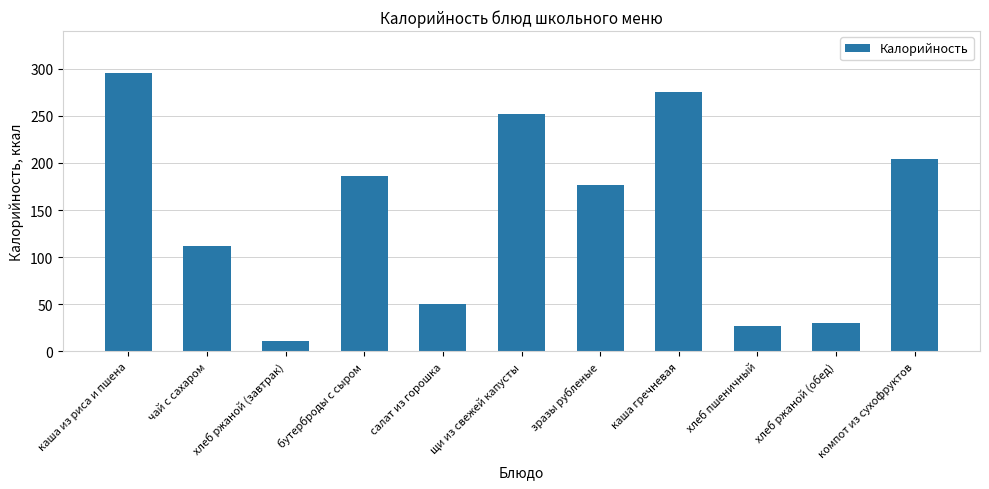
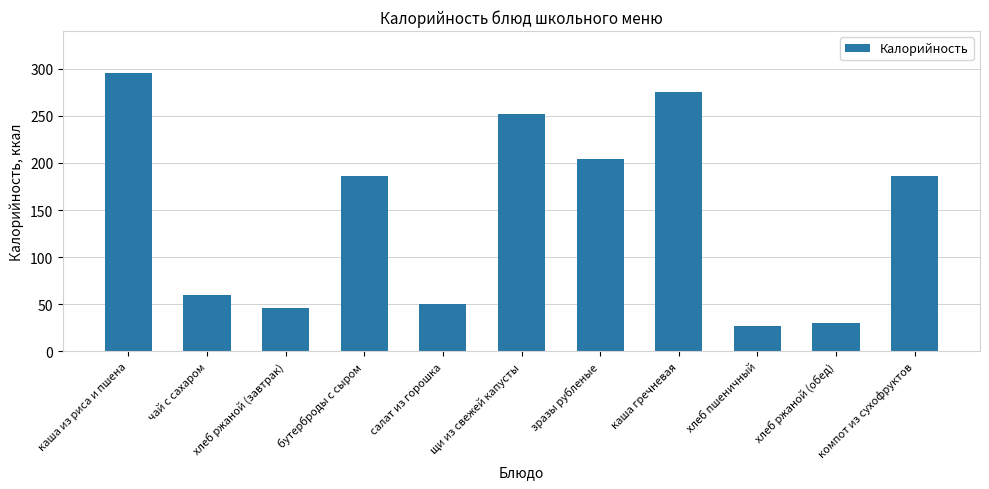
чай с сахаром: 110 -> 60
хлеб ржаной (завтрак): 10 -> 50
зразы рубленые: 180 -> 200
компот из сухофруктов: 200 -> 190
